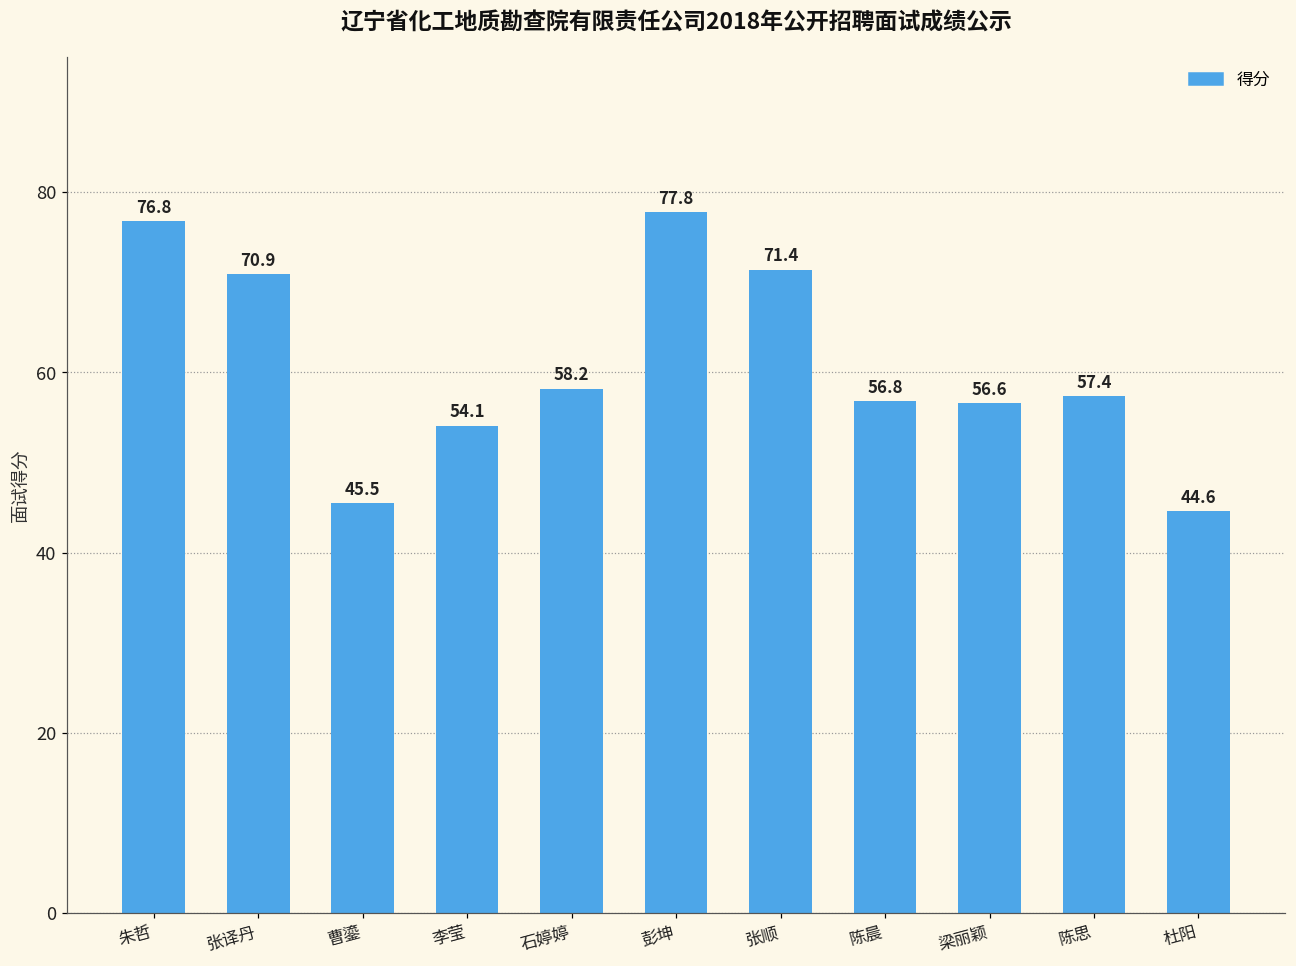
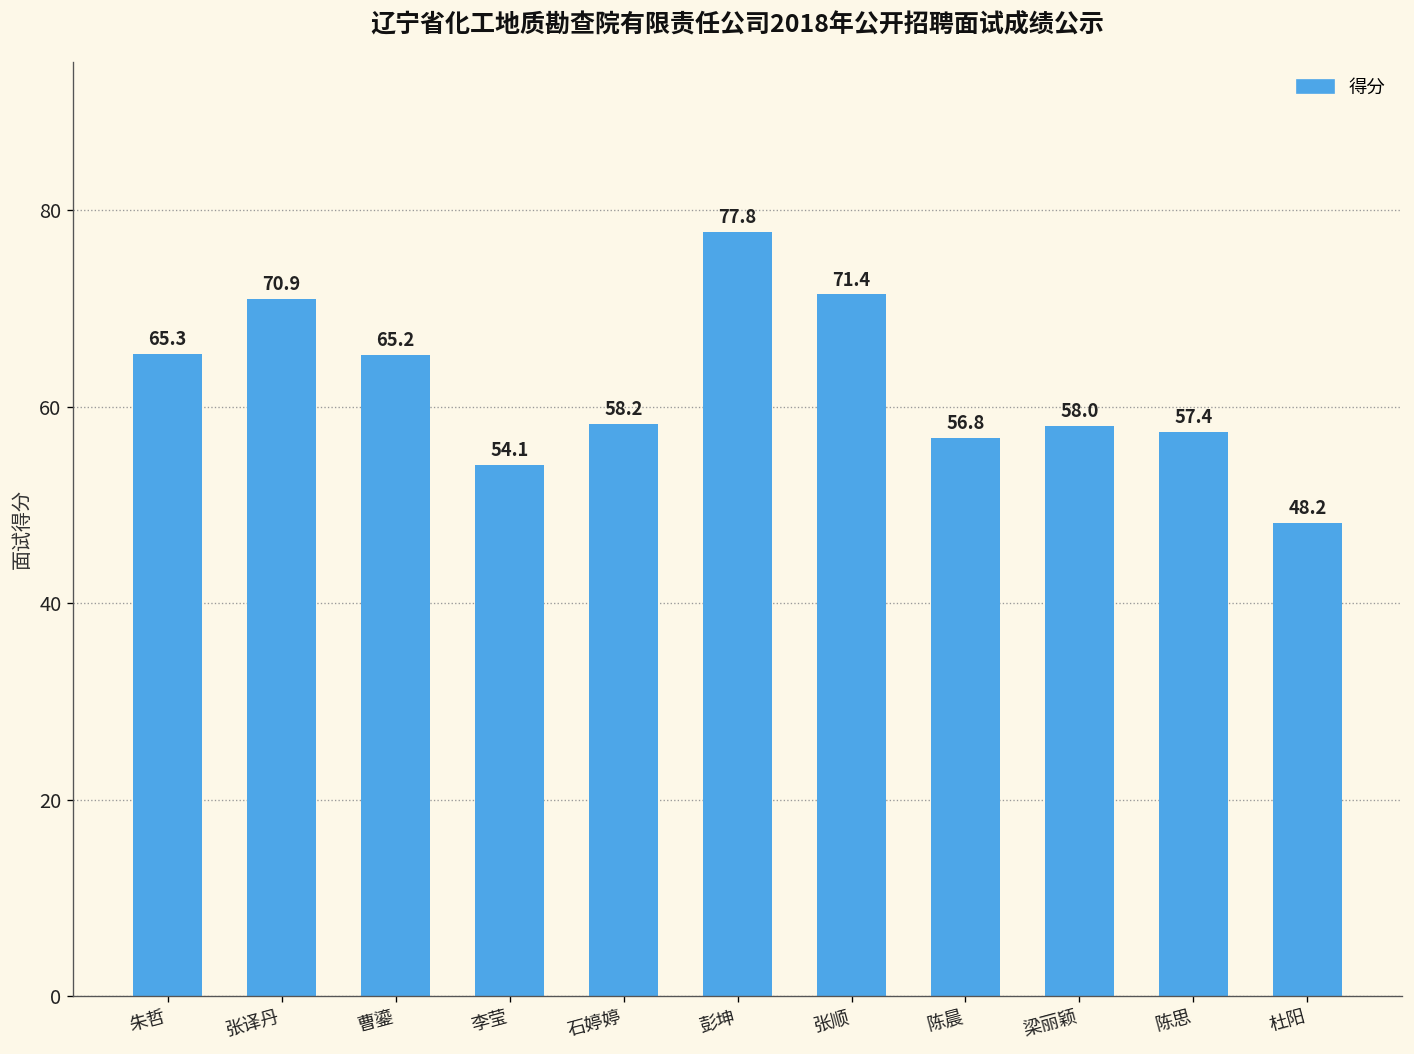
朱哲: 76.8 -> 65.3
曹鎏: 45.5 -> 65.2
梁丽颖: 56.6 -> 58.0
杜阳: 44.6 -> 48.2
